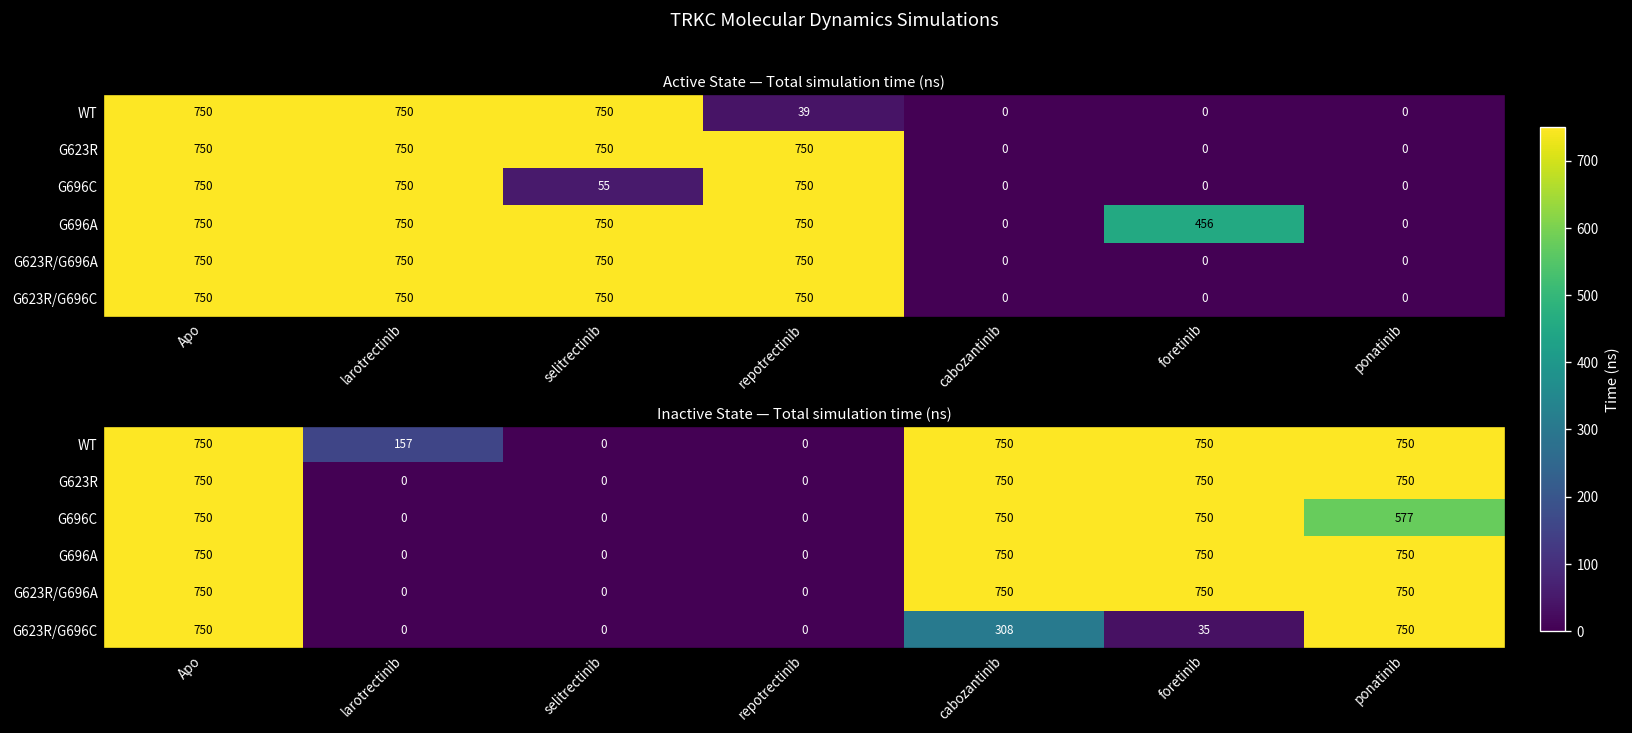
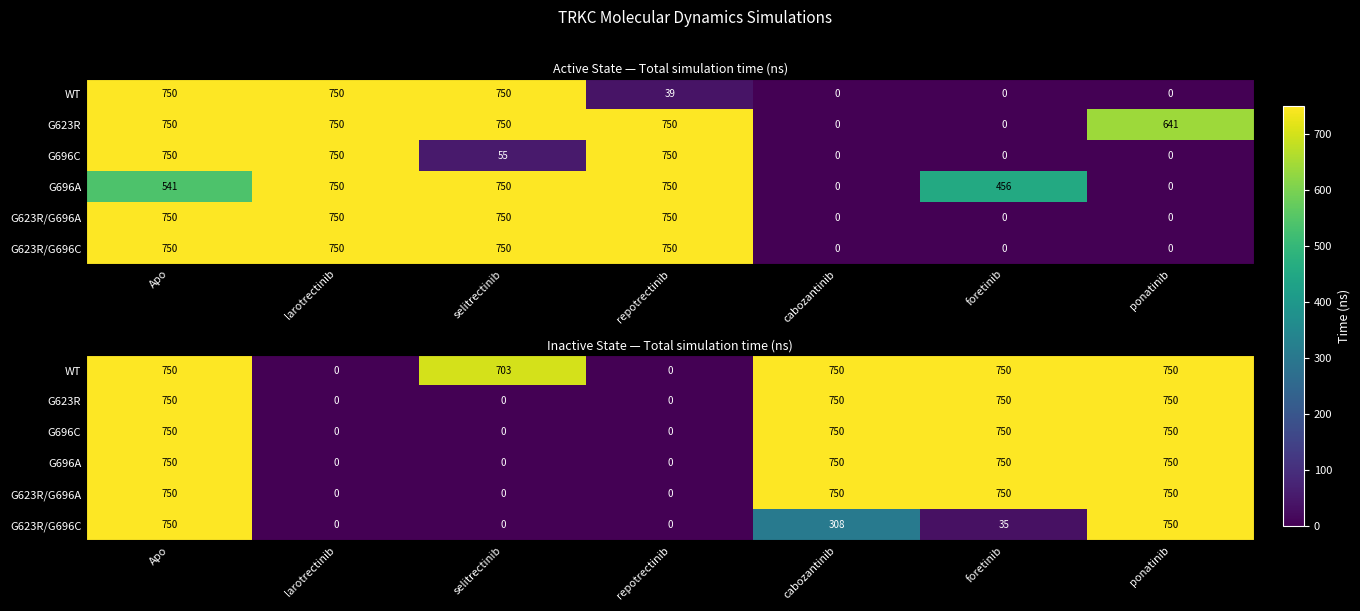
Active State — Total simulation time (ns), G623R, ponatinib: 0 -> 641
Active State — Total simulation time (ns), G696A, Apo: 750 -> 541
Inactive State — Total simulation time (ns), WT, larotrectinib: 157 -> 0
Inactive State — Total simulation time (ns), WT, selitrectinib: 0 -> 703
Inactive State — Total simulation time (ns), G696C, ponatinib: 577 -> 750
